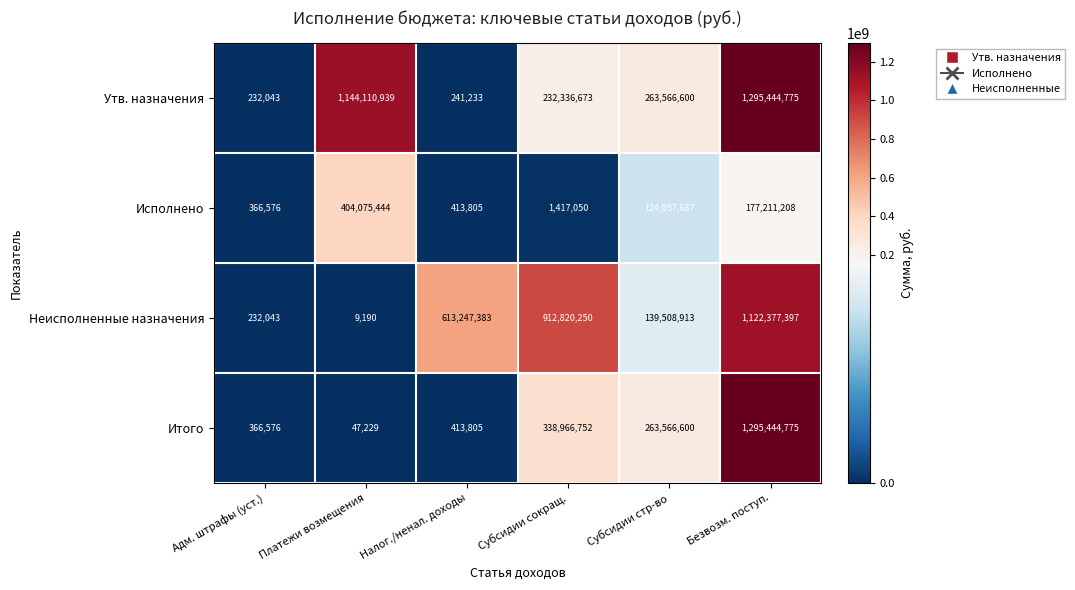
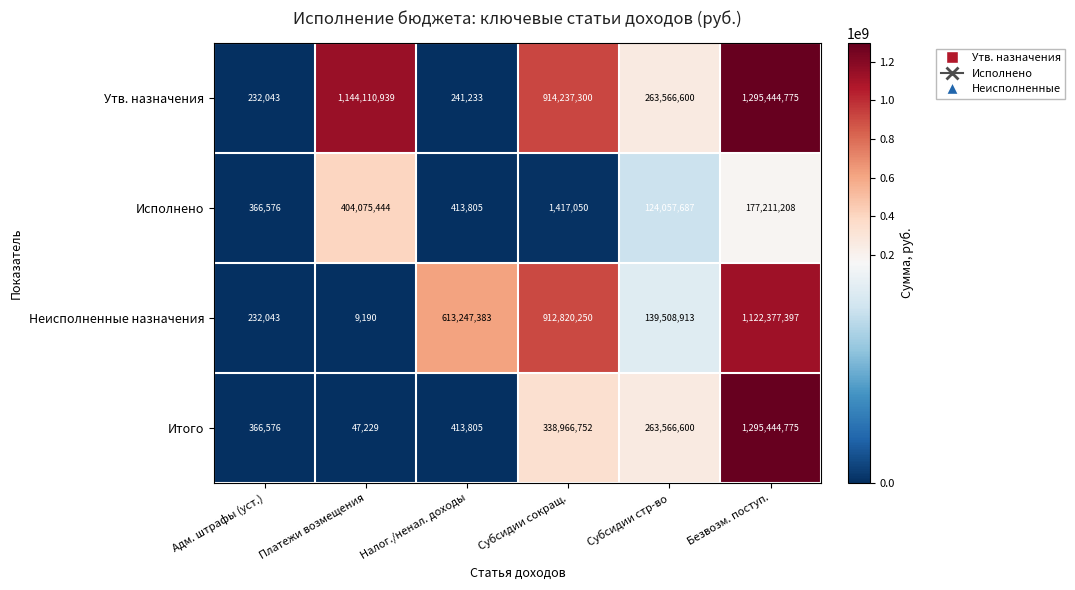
Утв. назначения, Субсидии сокращ.: 232,336,673 -> 914,237,300
